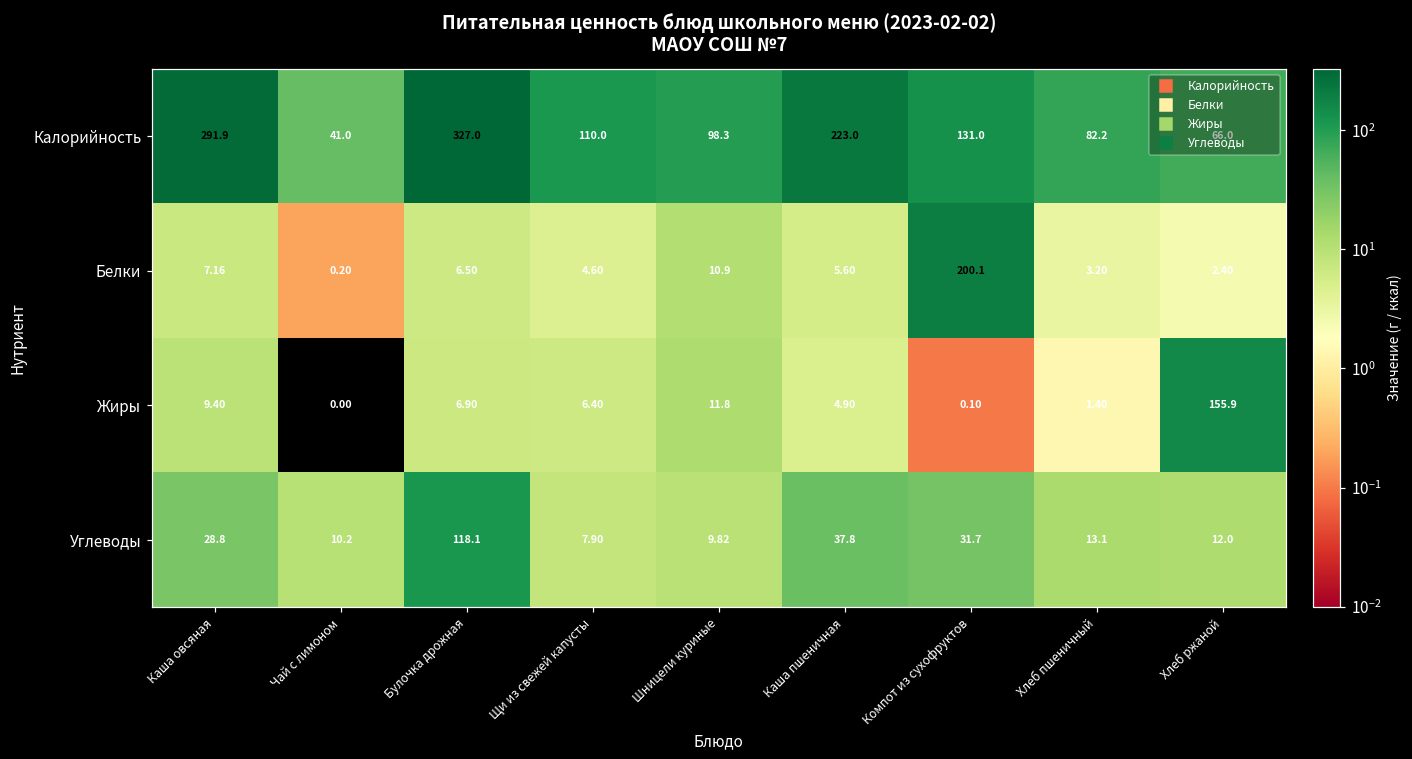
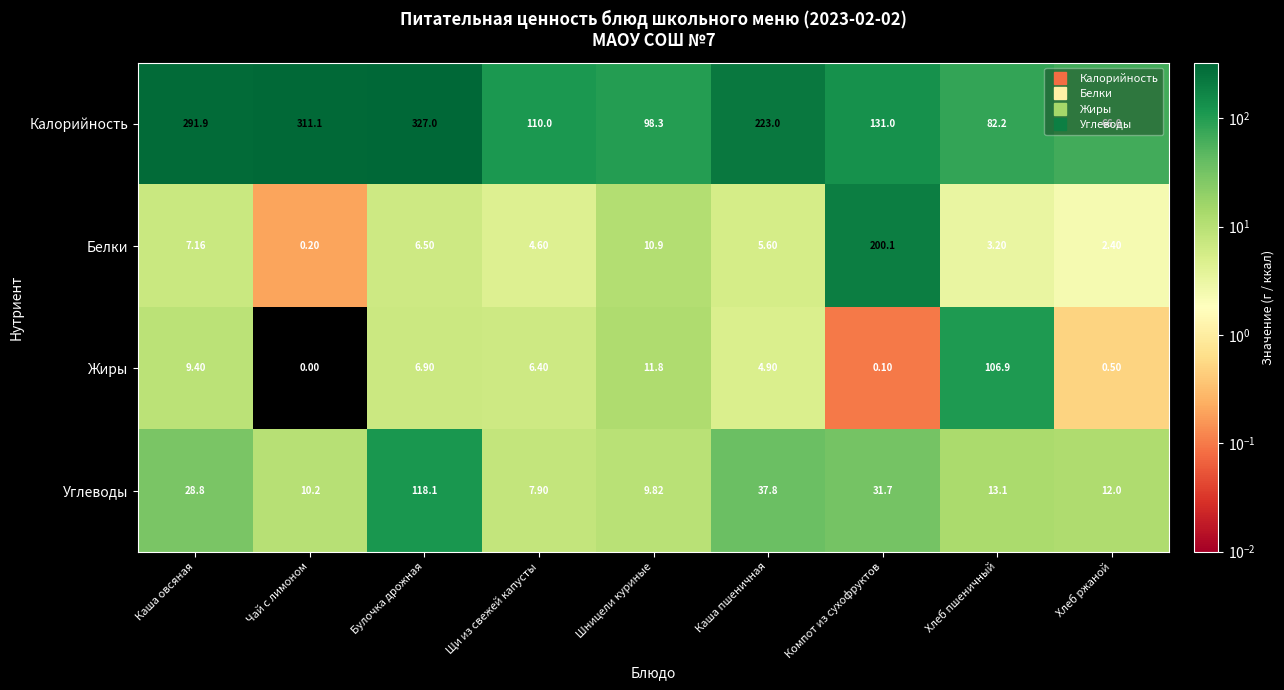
Калорийность, Чай с лимоном: 41.0 -> 311.1
Жиры, Хлеб пшеничный: 1.40 -> 106.9
Жиры, Хлеб ржаной: 155.9 -> 0.50
